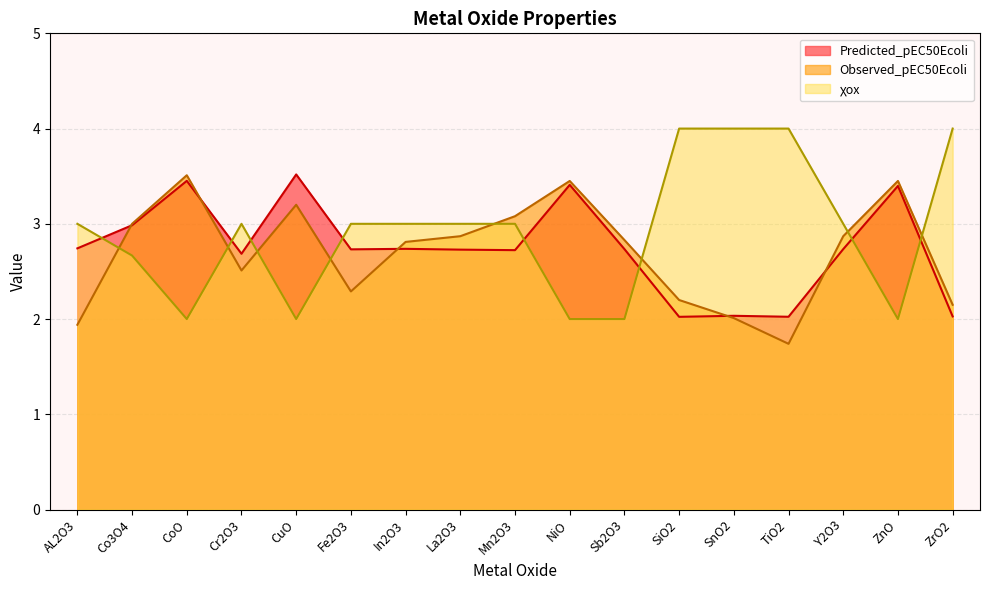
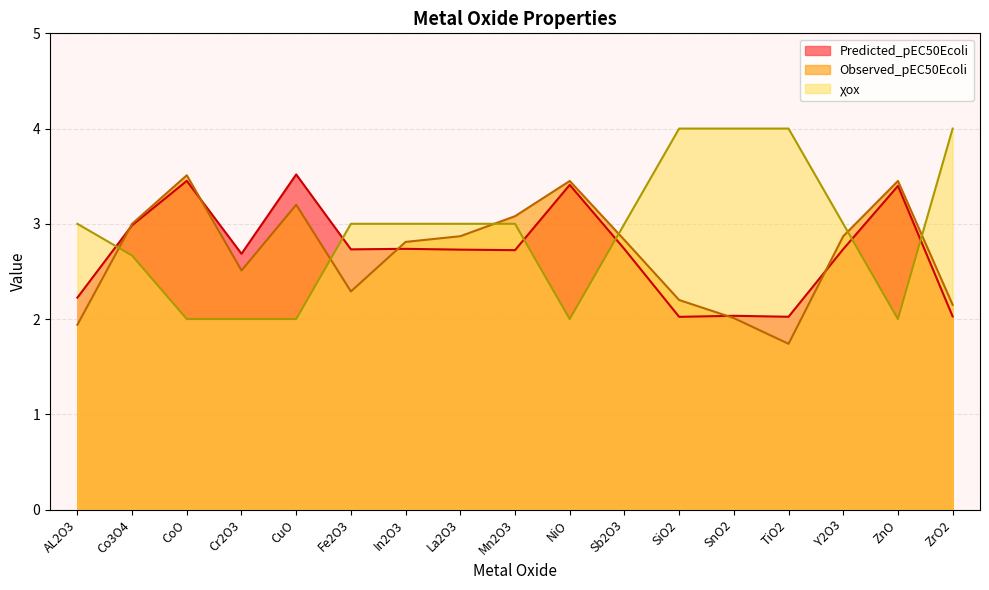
Predicted_pEC50Ecoli, AL2O3: 2.7 -> 2.2
χox, Cr2O3: 3 -> 2
χox, Sb2O3: 2 -> 3
